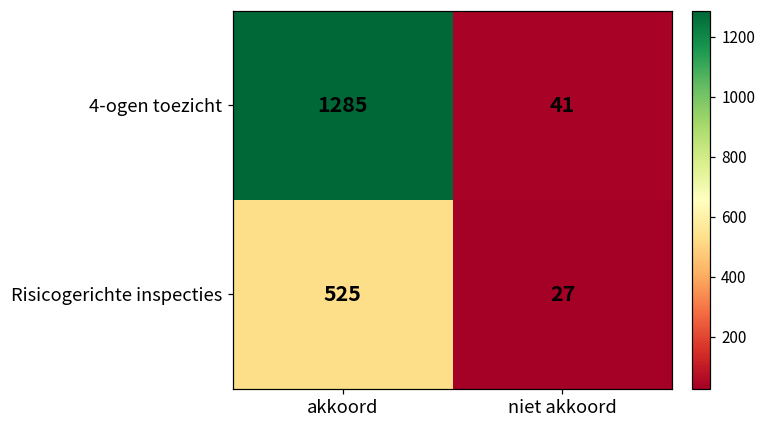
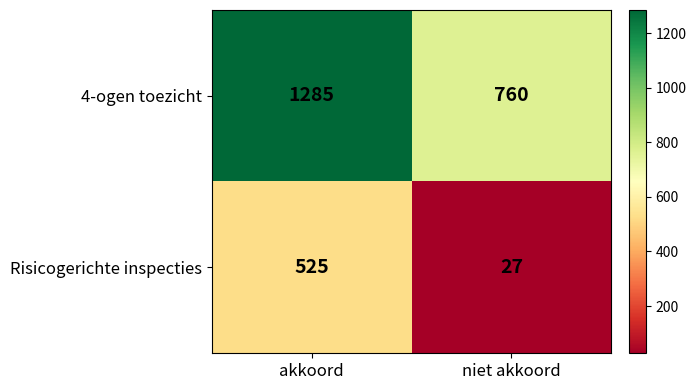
4-ogen toezicht, niet akkoord: 41 -> 760
